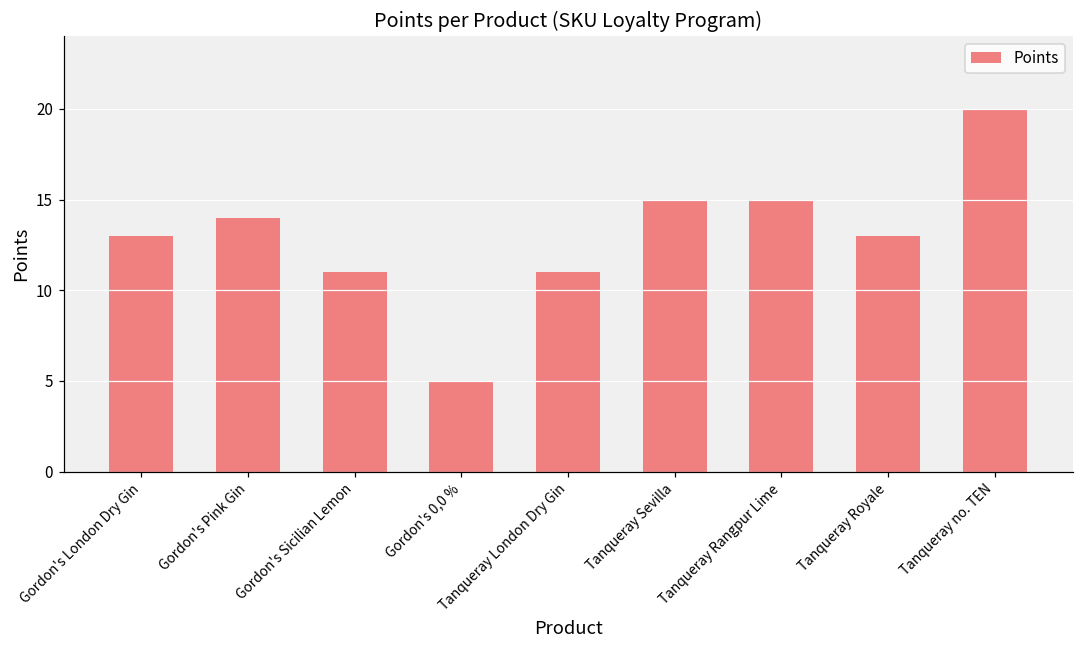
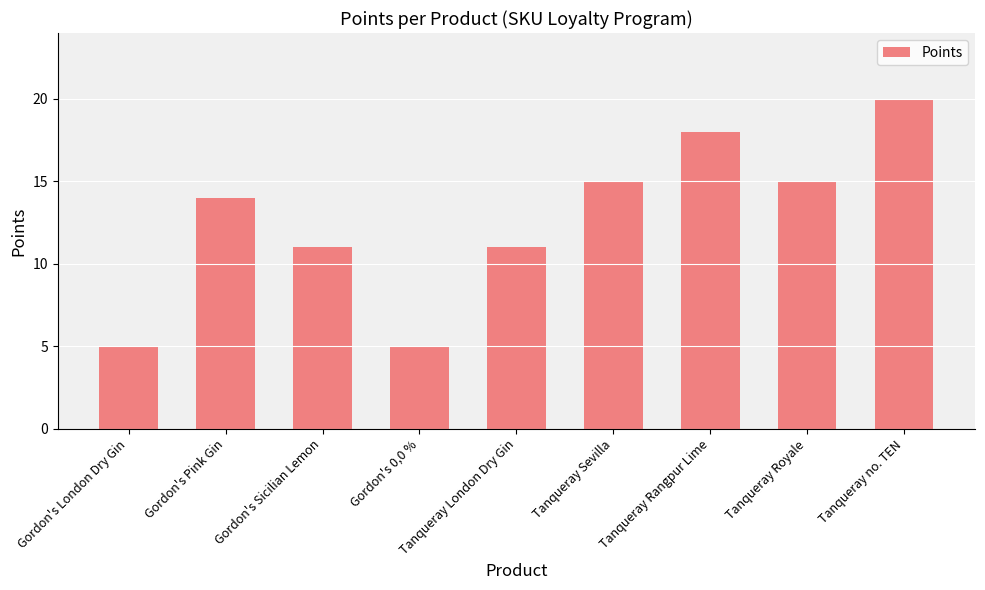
Gordon's London Dry Gin: 13 -> 5
Tanqueray Rangpur Lime: 15 -> 18
Tanqueray Royale: 13 -> 15
